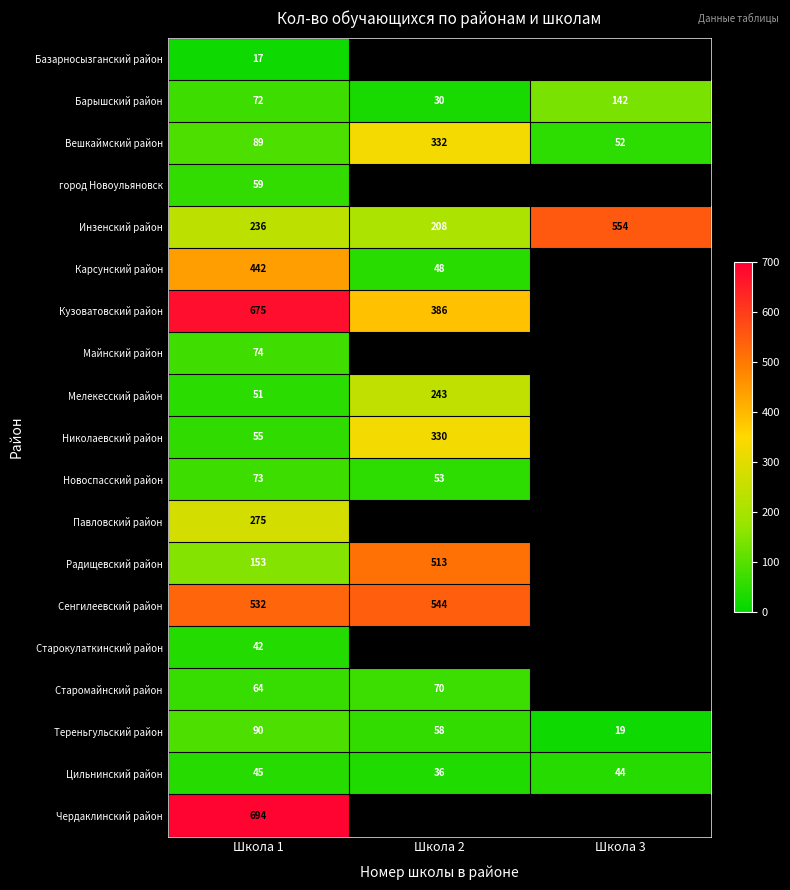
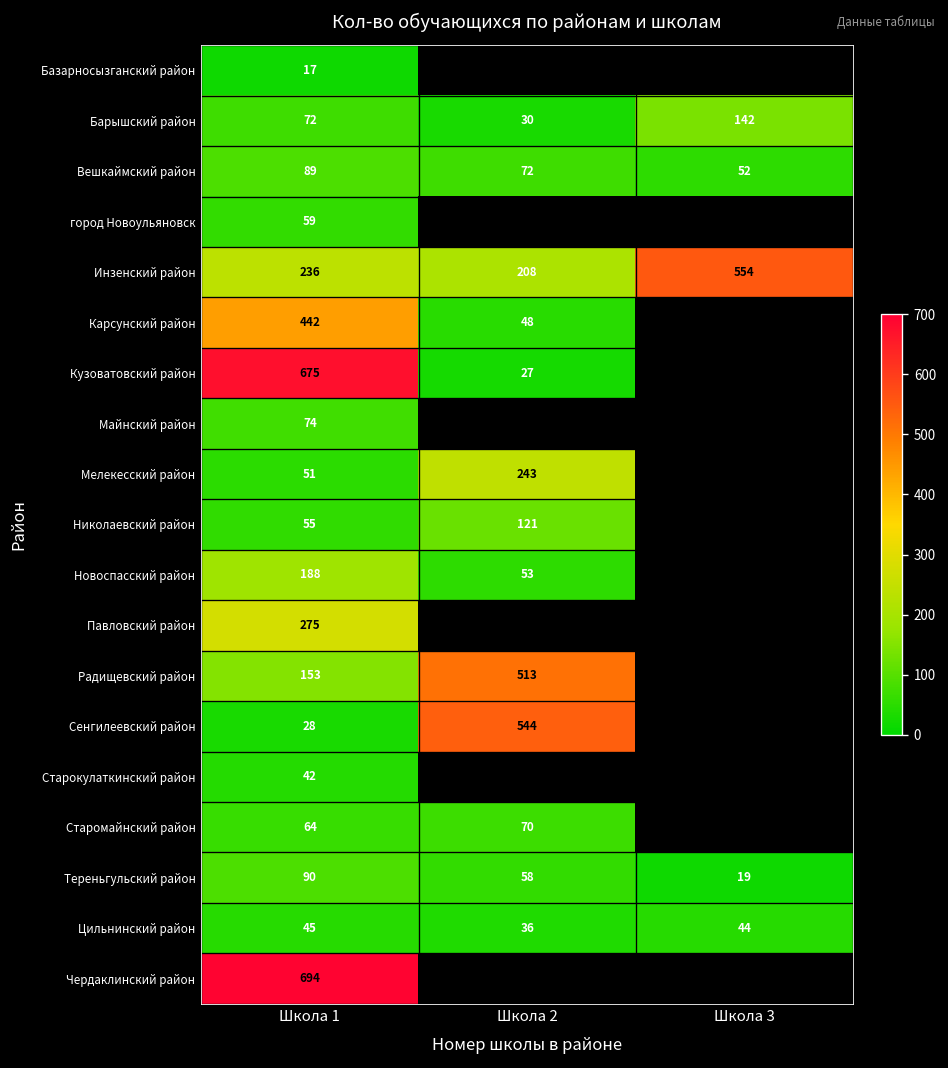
Вешкаймский район, Школа 2: 332 -> 72
Кузоватовский район, Школа 2: 386 -> 27
Николаевский район, Школа 2: 330 -> 121
Новоспасский район, Школа 1: 73 -> 188
Сенгилеевский район, Школа 1: 532 -> 28
